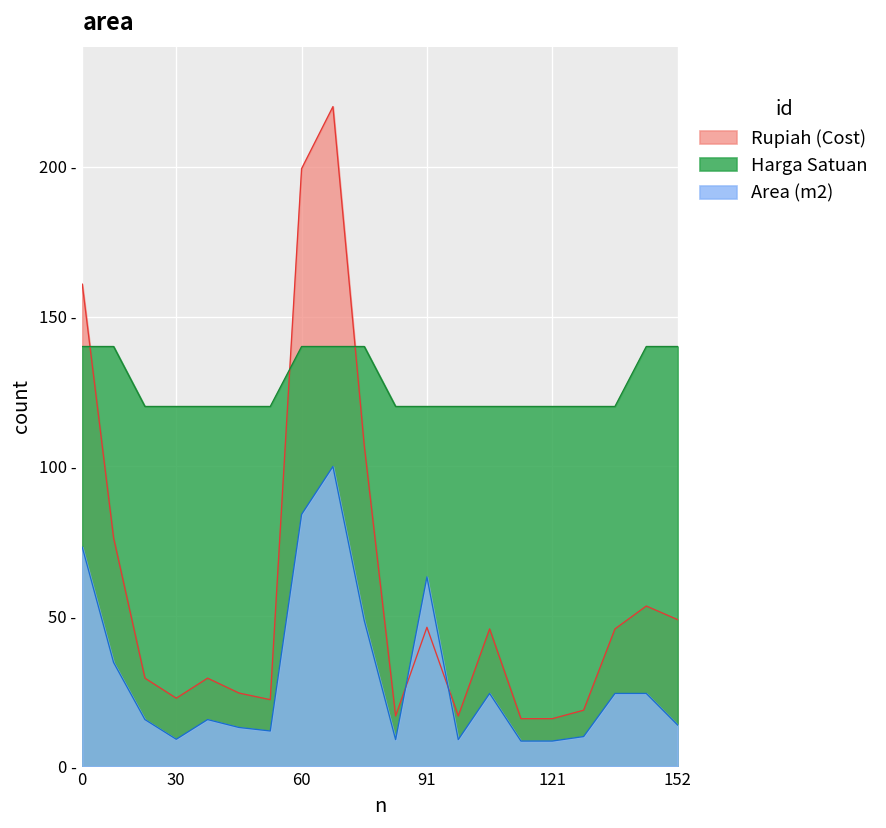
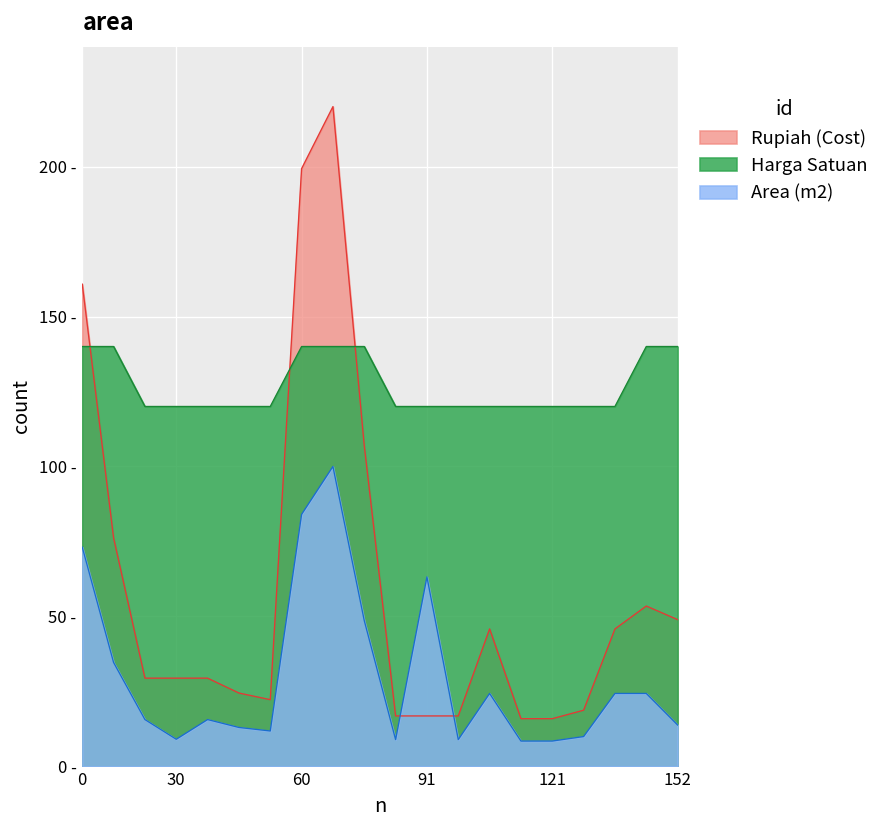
Rupiah (Cost), 30: 23 - -> 29 -
Rupiah (Cost), 91: 46 - -> 17 -
